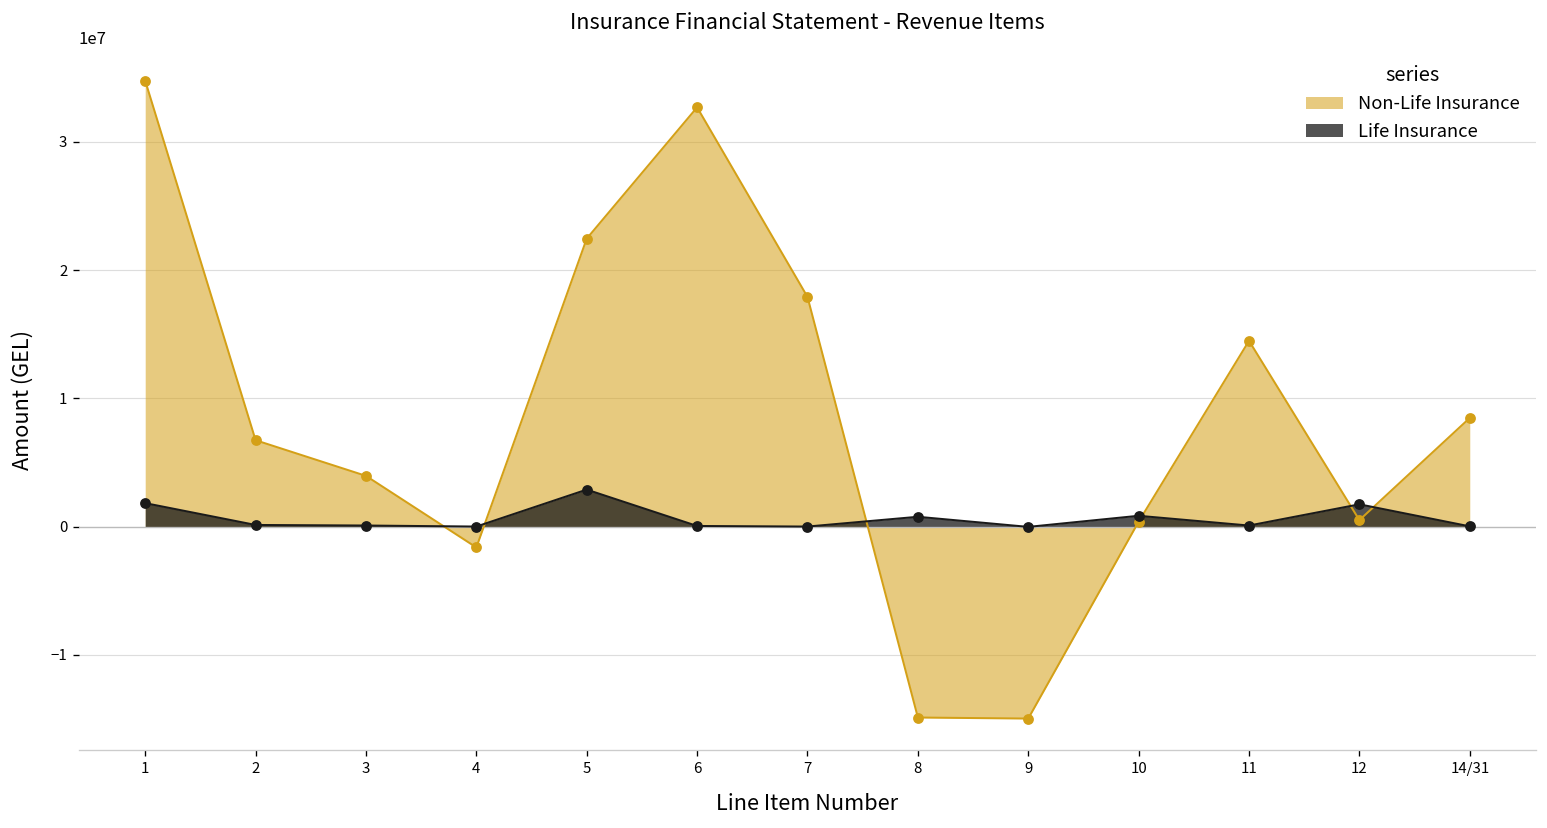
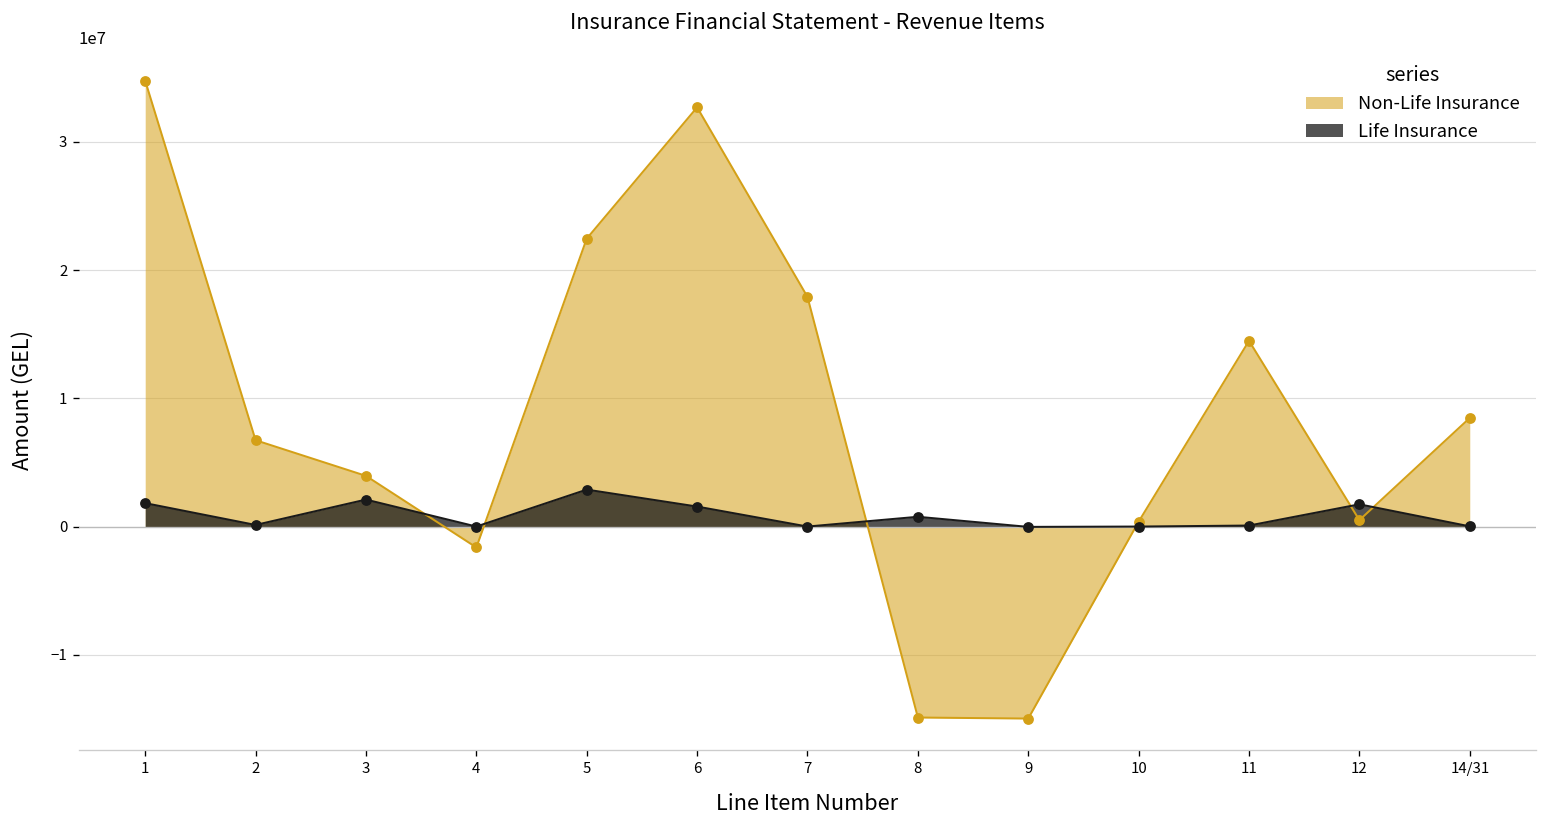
Life Insurance, 3: 100000 -> 2100000
Life Insurance, 6: 0 -> 1600000
Life Insurance, 10: 800000 -> 0
